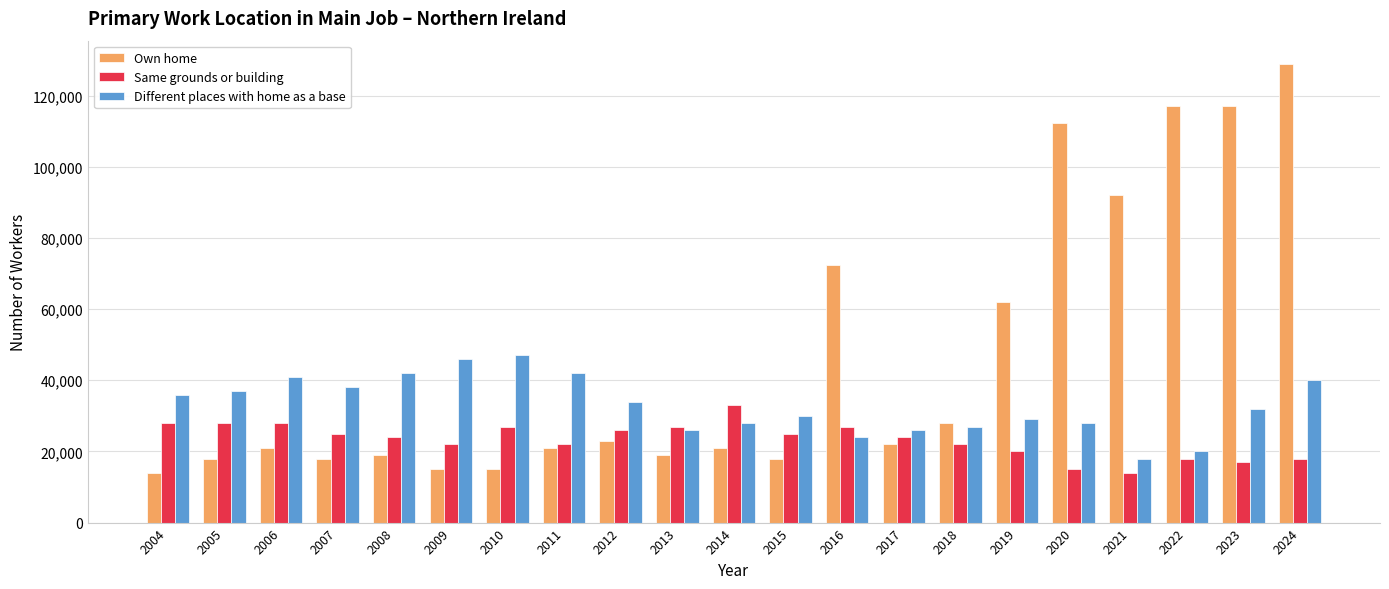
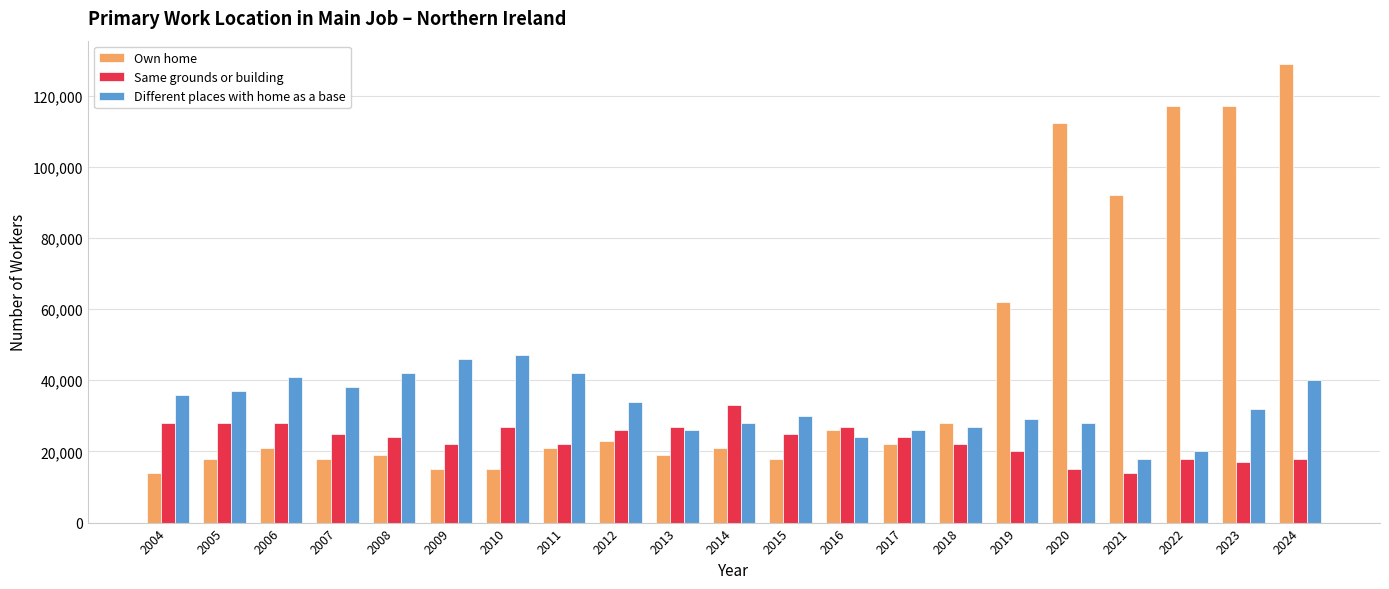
Own home, 2016: 72,000 -> 26,000
